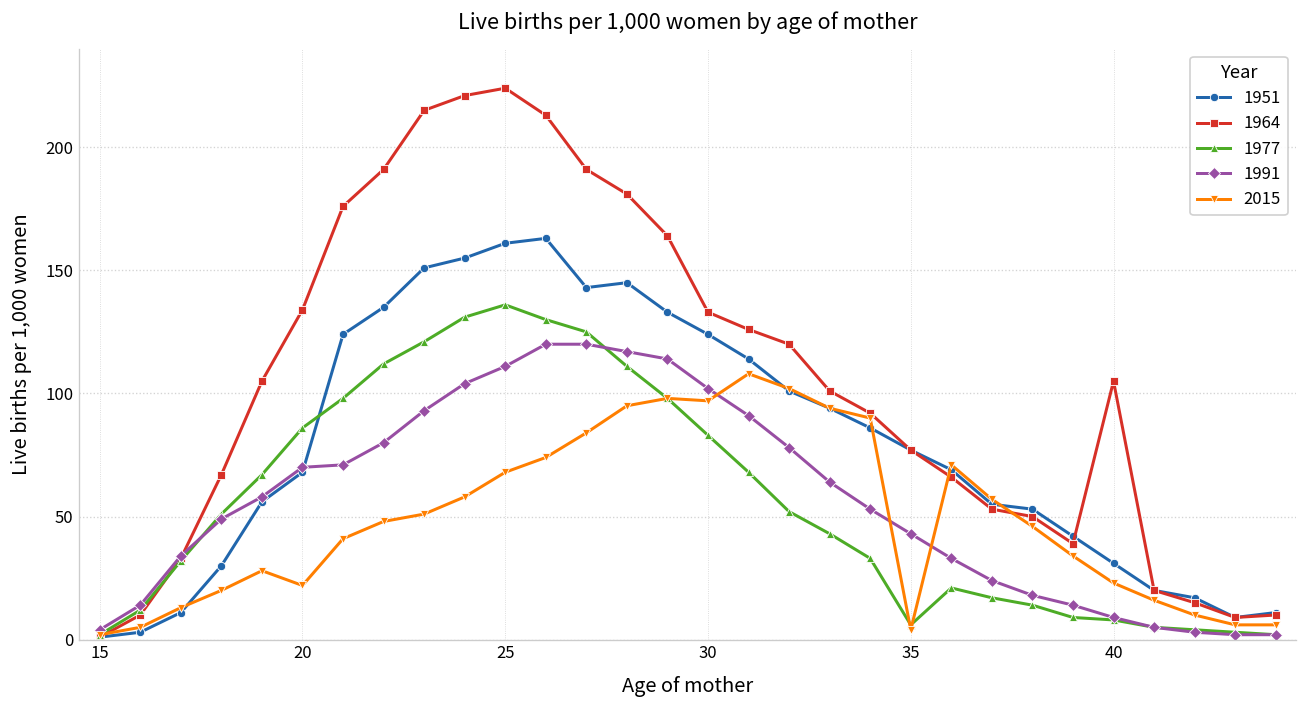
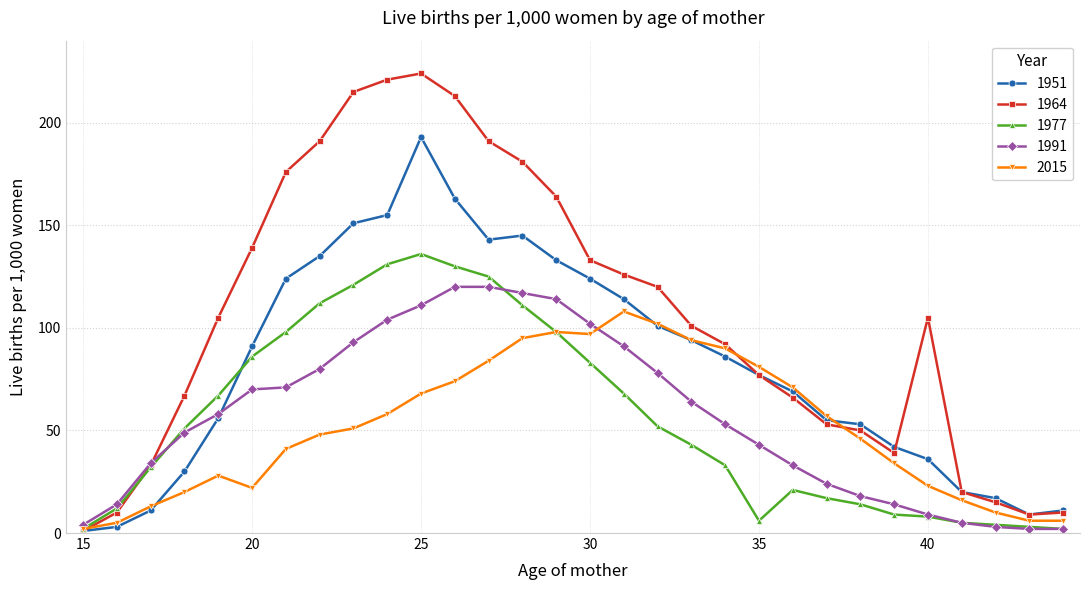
1951, 20: 68 -> 91
1964, 20: 134 -> 139
1951, 25: 161 -> 193
2015, 35: 4 -> 81
1951, 40: 31 -> 36
